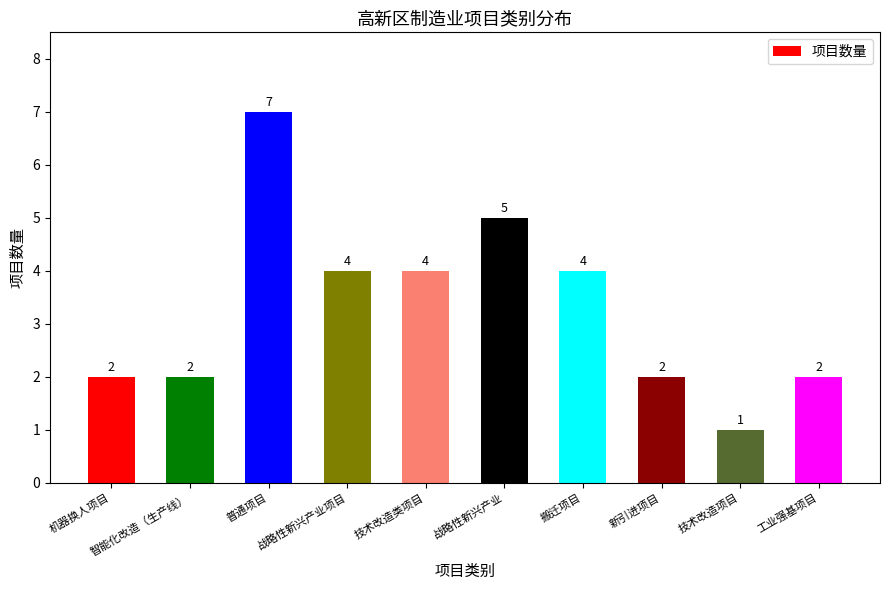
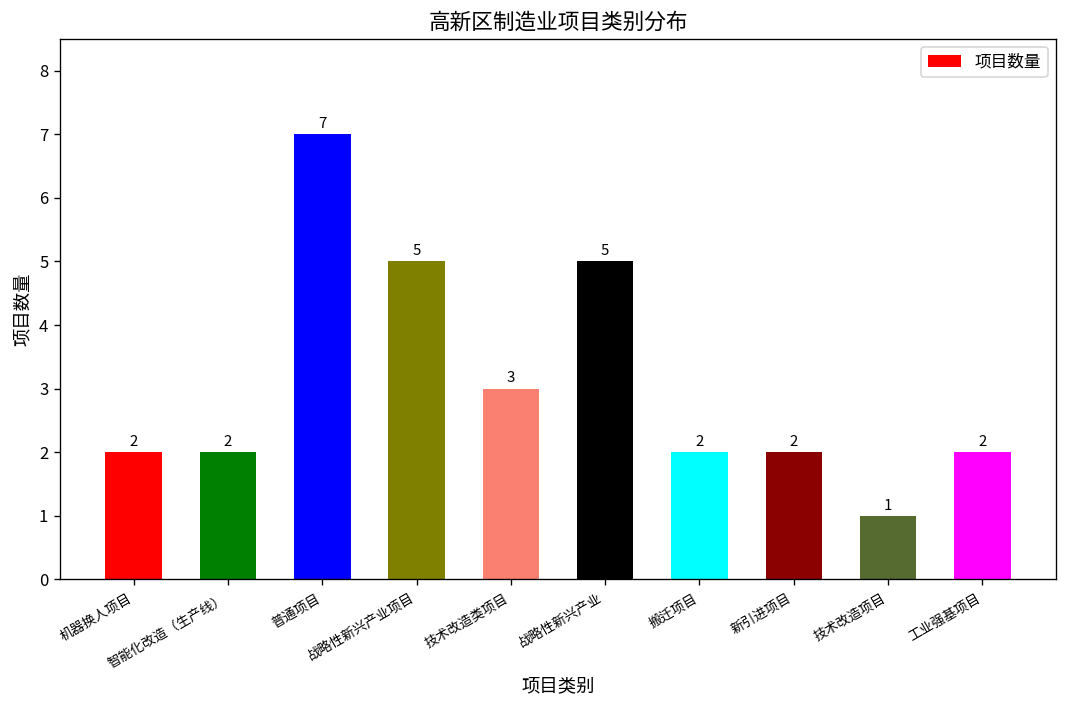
战略性新兴产业项目: 4 -> 5
技术改造类项目: 4 -> 3
搬迁项目: 4 -> 2
